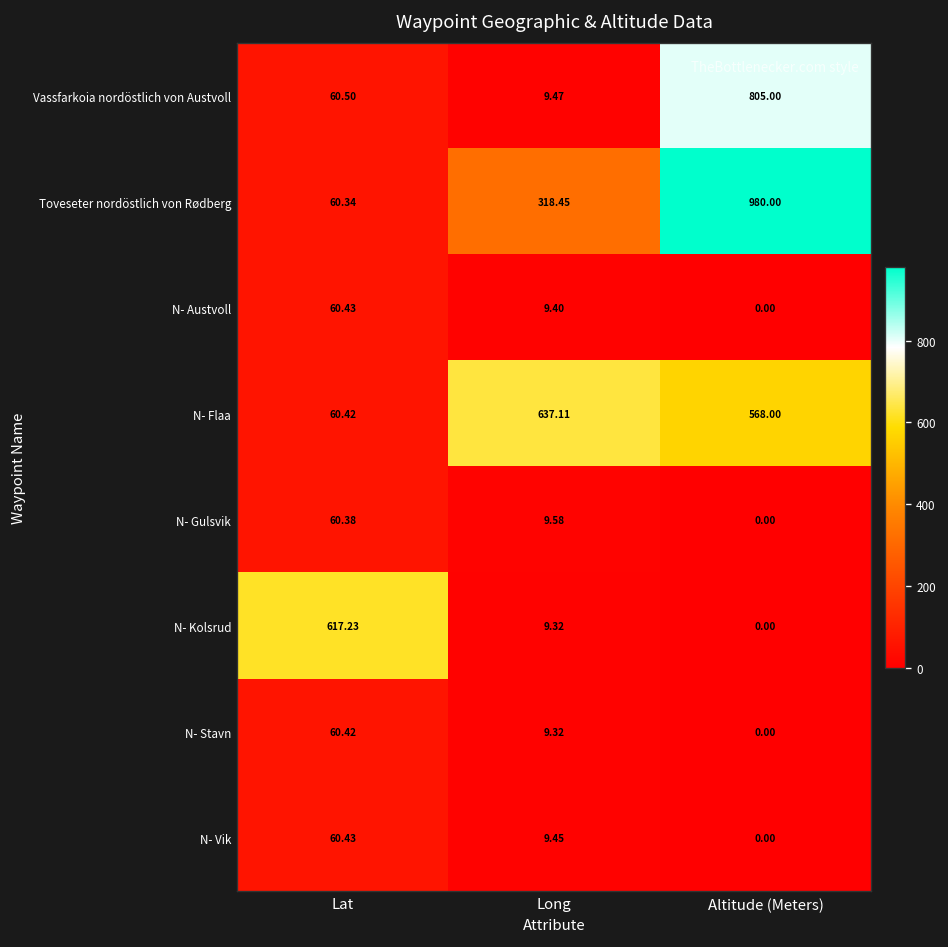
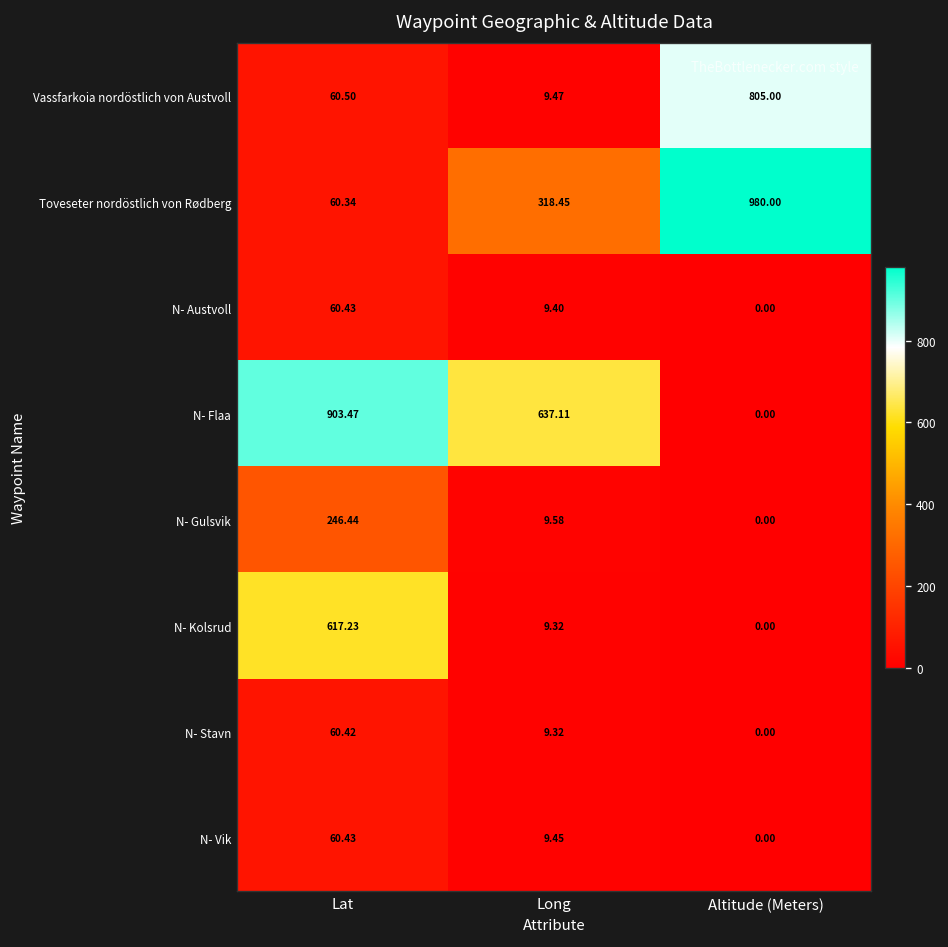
N- Flaa, Lat: 60.42 -> 903.47
N- Flaa, Altitude (Meters): 568.00 -> 0.00
N- Gulsvik, Lat: 60.38 -> 246.44
